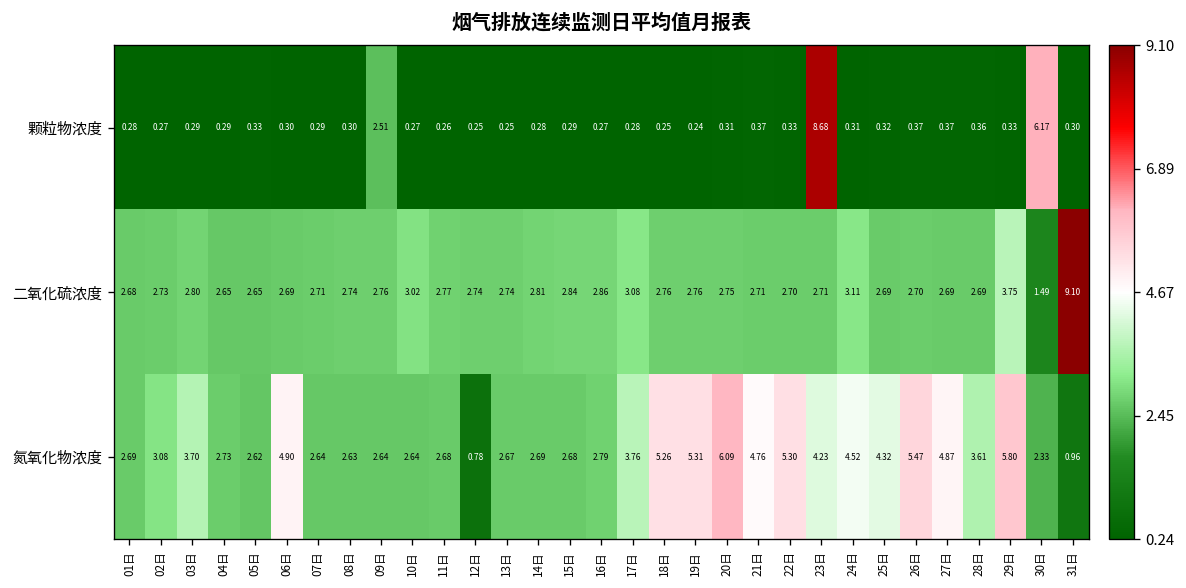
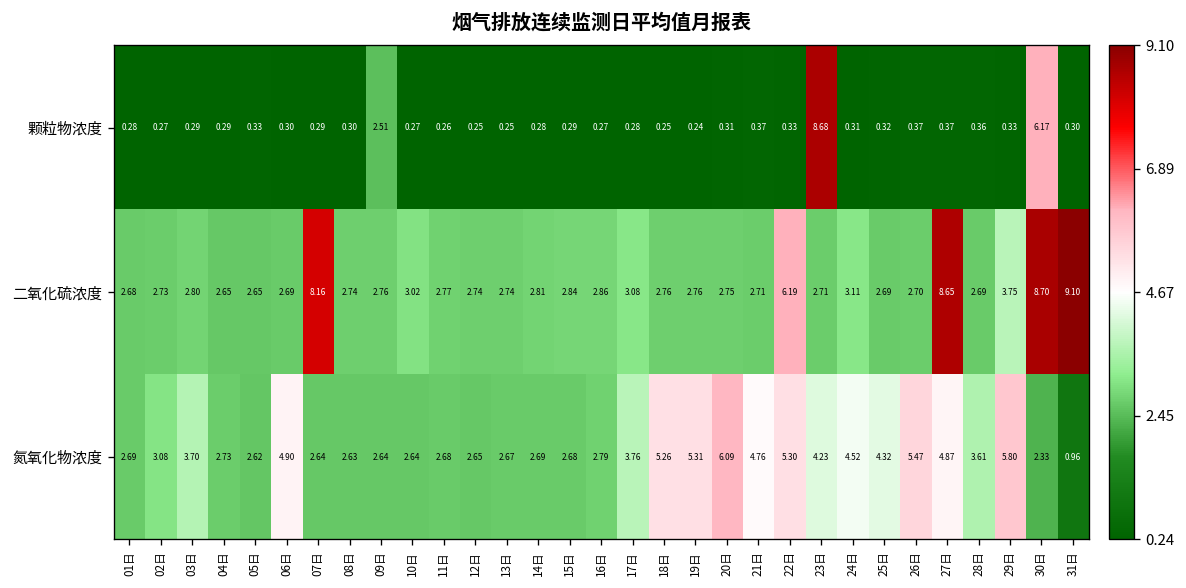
二氧化硫浓度, 07日: 2.71 -> 8.16
二氧化硫浓度, 22日: 2.70 -> 6.19
二氧化硫浓度, 27日: 2.69 -> 8.65
二氧化硫浓度, 30日: 1.49 -> 8.70
氮氧化物浓度, 12日: 0.78 -> 2.65
